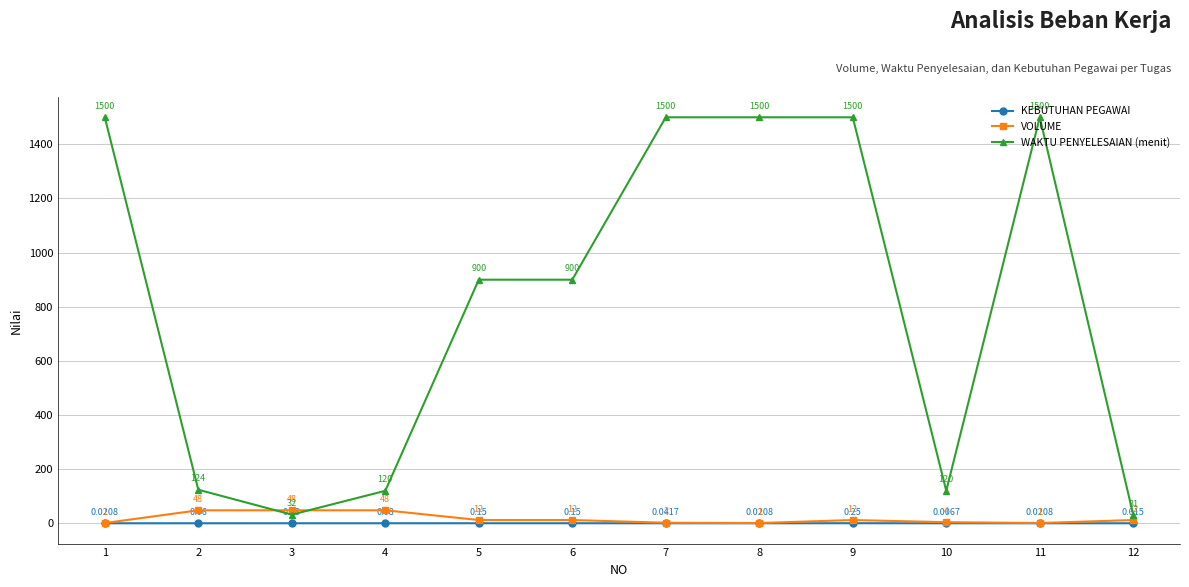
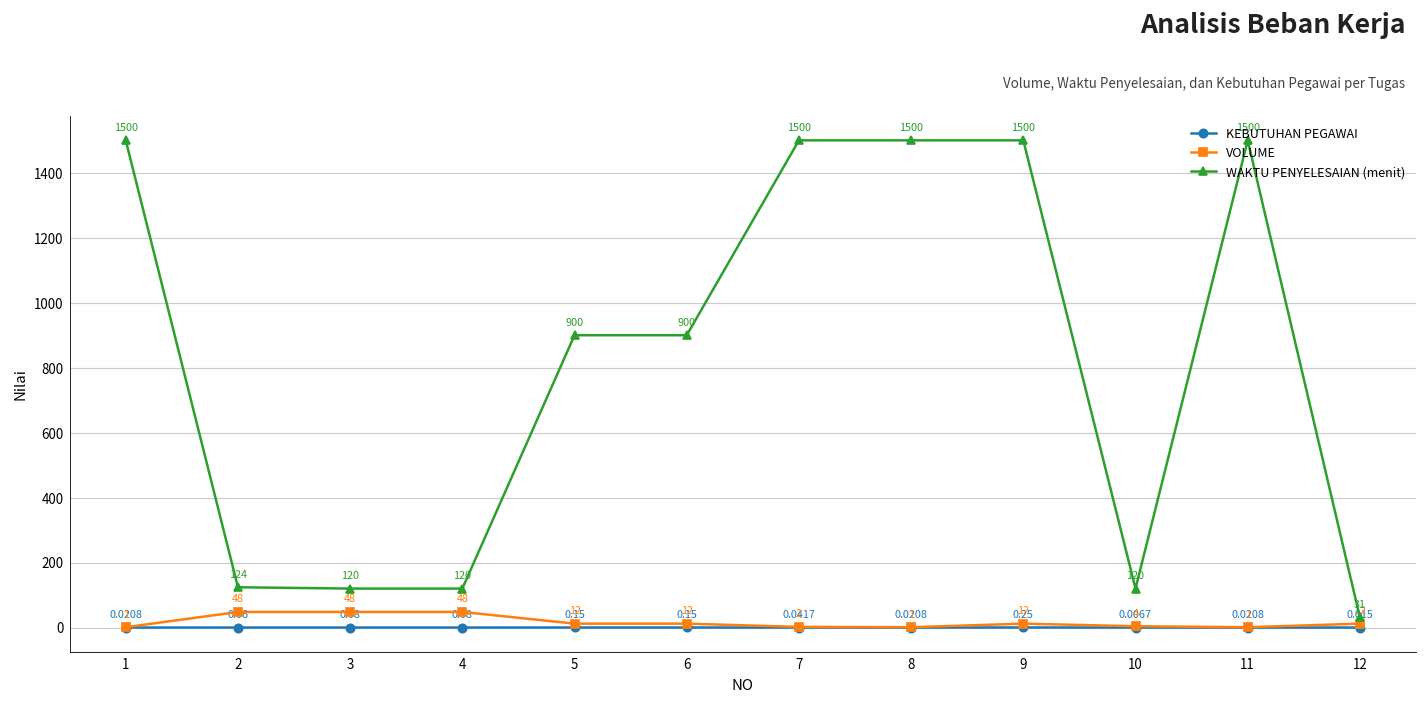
WAKTU PENYELESAIAN (menit), 3: 32 -> 120
